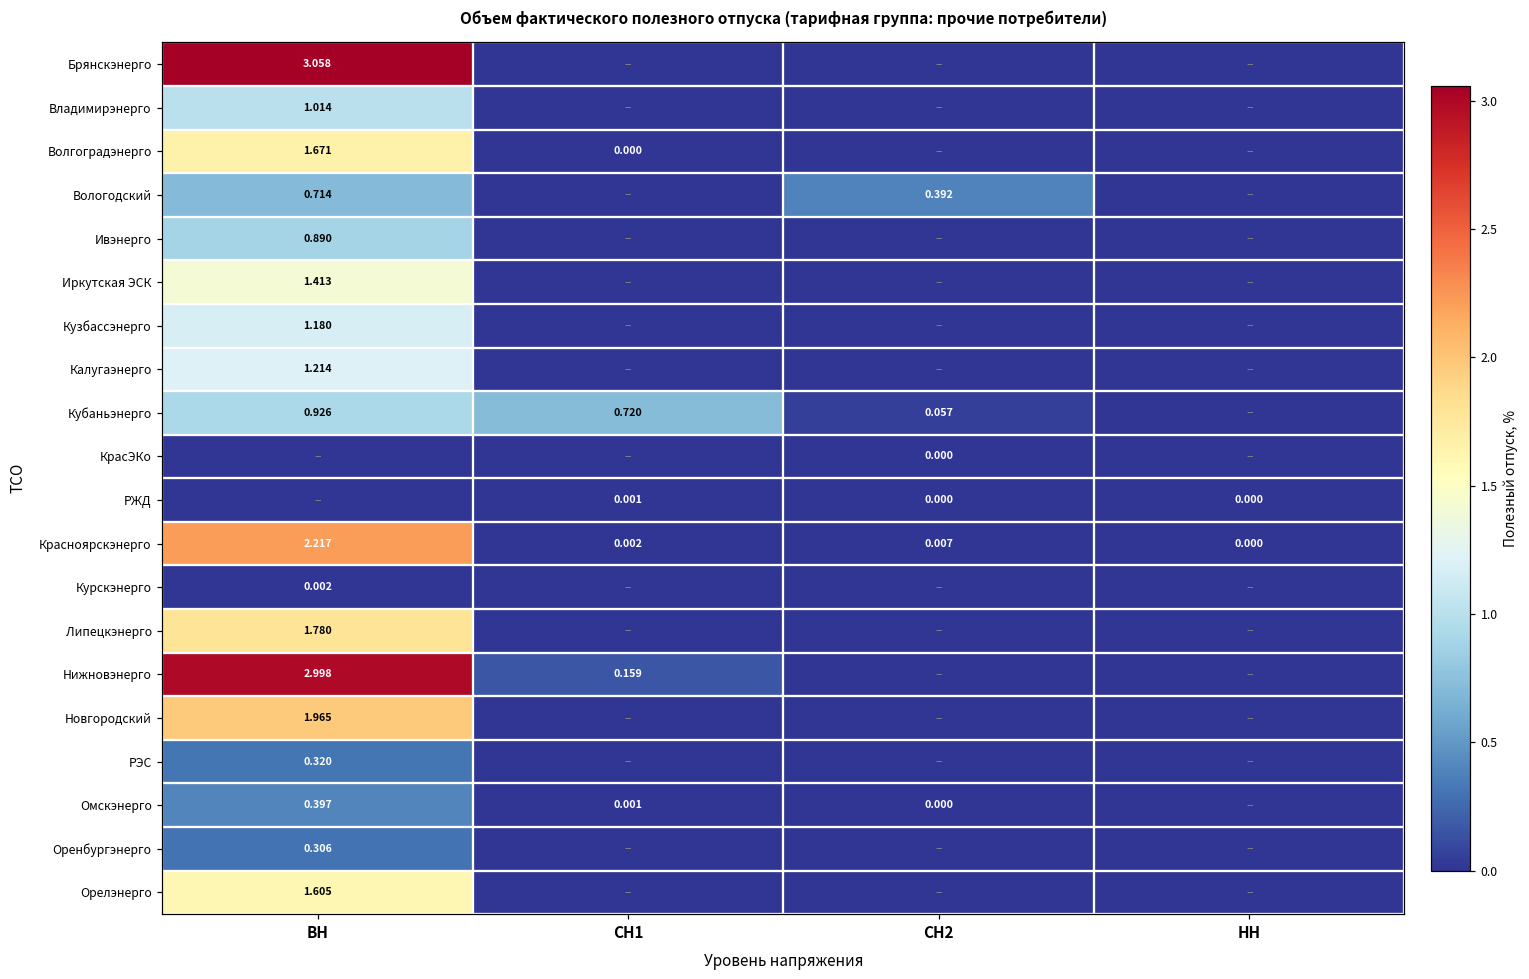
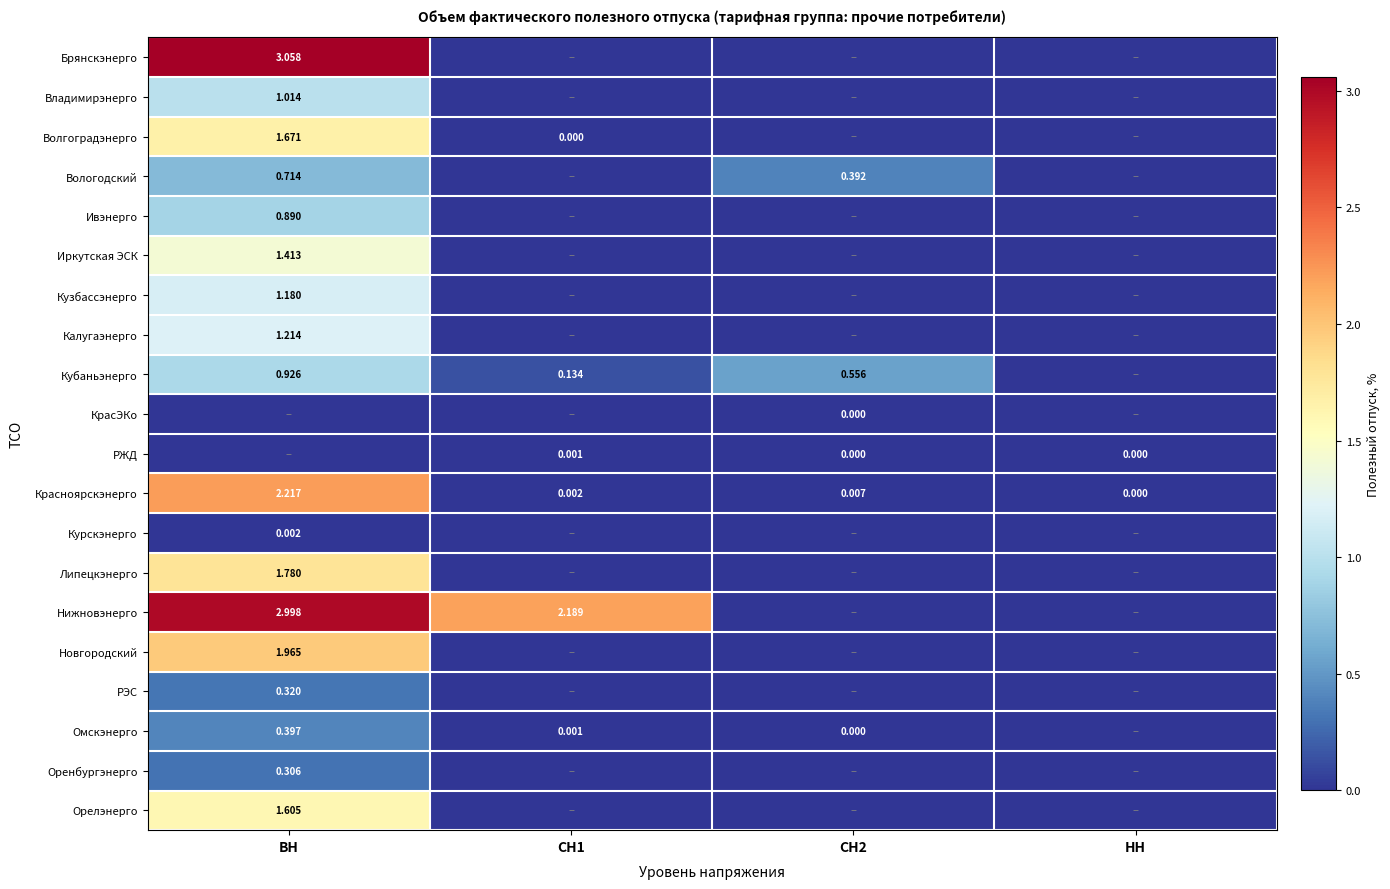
Кубаньэнерго, СН1: 0.720 -> 0.134
Кубаньэнерго, СН2: 0.057 -> 0.556
Нижновэнерго, СН1: 0.159 -> 2.189
